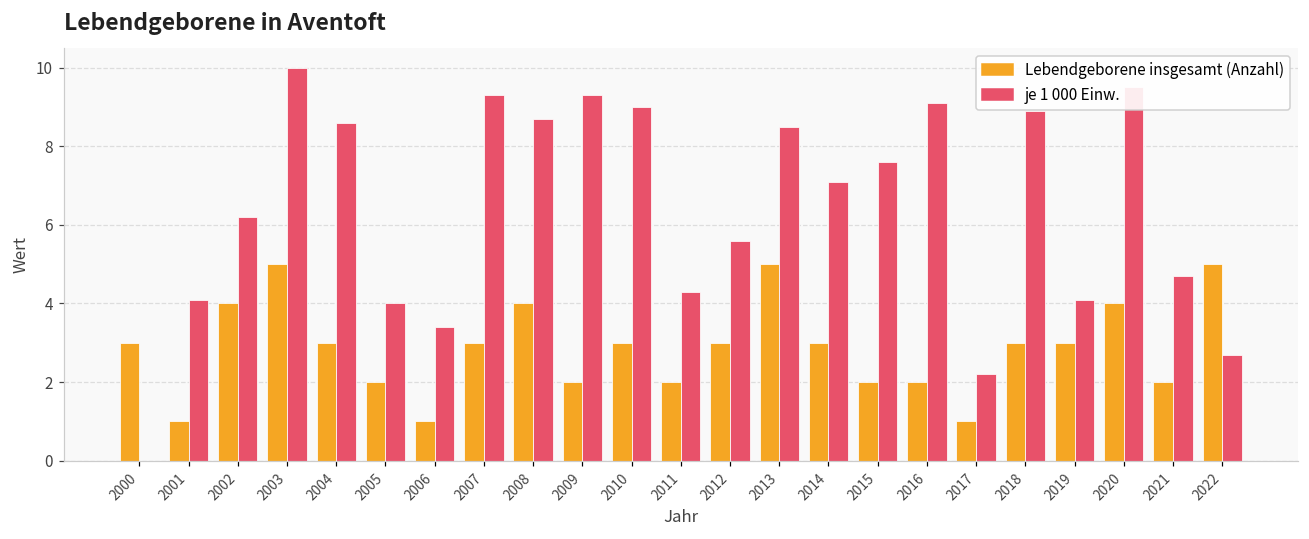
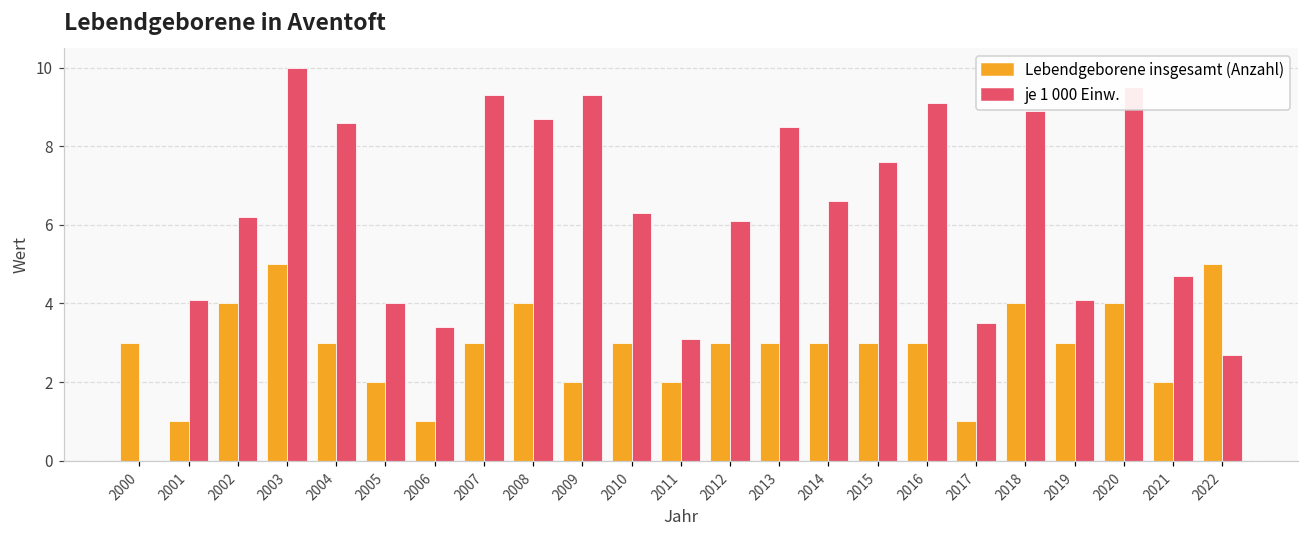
je 1 000 Einw., 2010: 9.0 -> 6.3
je 1 000 Einw., 2011: 4.3 -> 3.1
je 1 000 Einw., 2012: 5.6 -> 6.1
Lebendgeborene insgesamt (Anzahl), 2013: 5 -> 3
je 1 000 Einw., 2014: 7.1 -> 6.6
Lebendgeborene insgesamt (Anzahl), 2015: 2 -> 3
Lebendgeborene insgesamt (Anzahl), 2016: 2 -> 3
je 1 000 Einw., 2017: 2.2 -> 3.5
Lebendgeborene insgesamt (Anzahl), 2018: 3 -> 4
